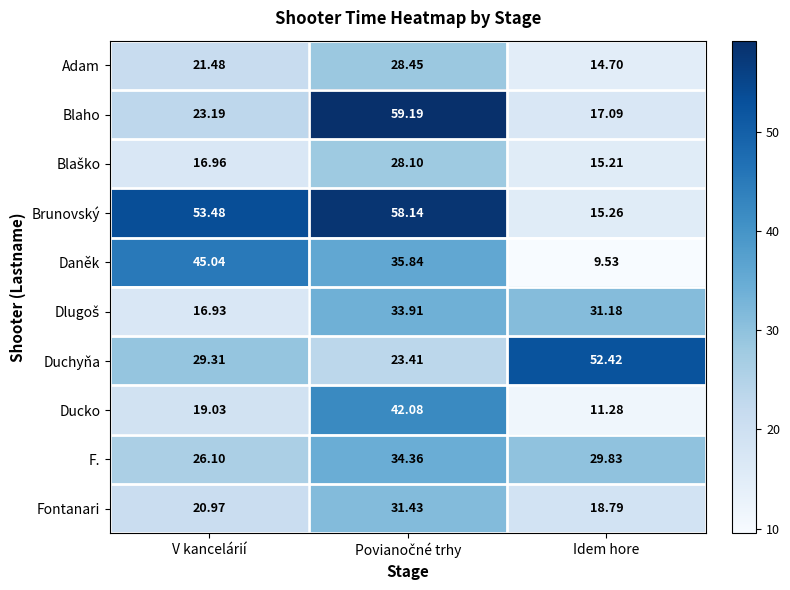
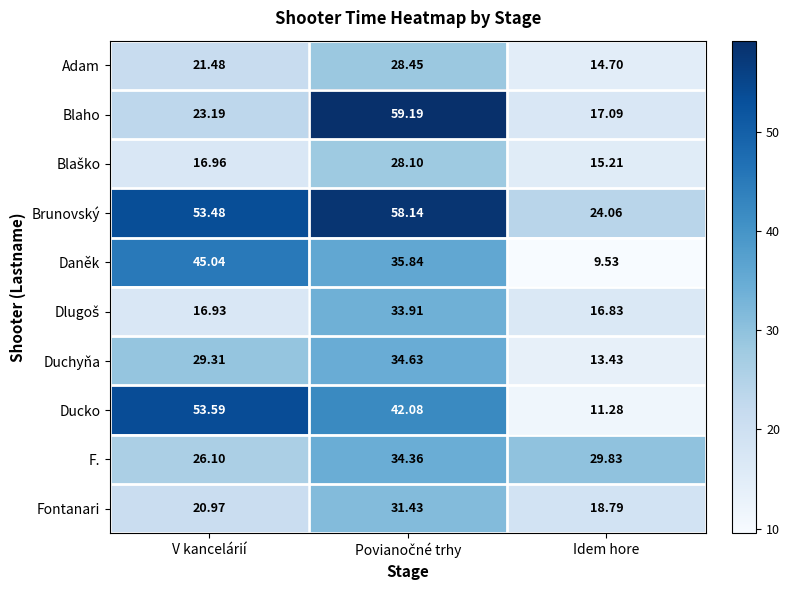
Brunovský, Idem hore: 15.26 -> 24.06
Dlugoš, Idem hore: 31.18 -> 16.83
Duchyňa, Povianočné trhy: 23.41 -> 34.63
Duchyňa, Idem hore: 52.42 -> 13.43
Ducko, V kancelárií: 19.03 -> 53.59
